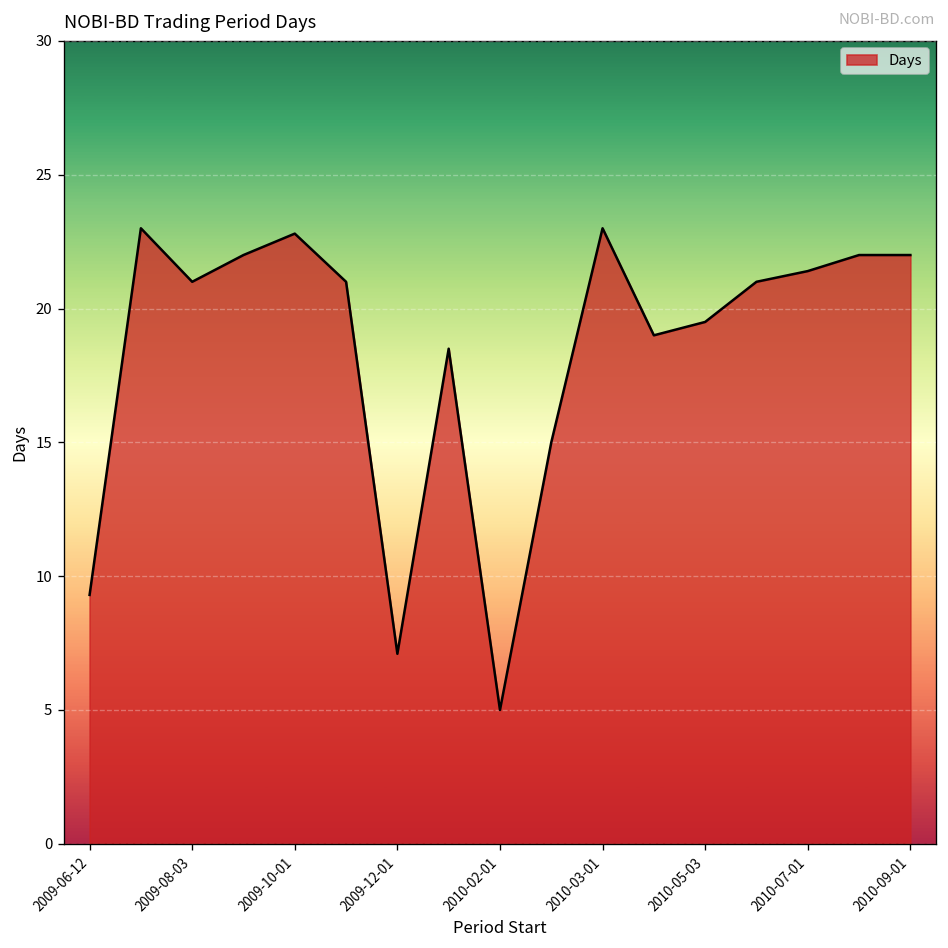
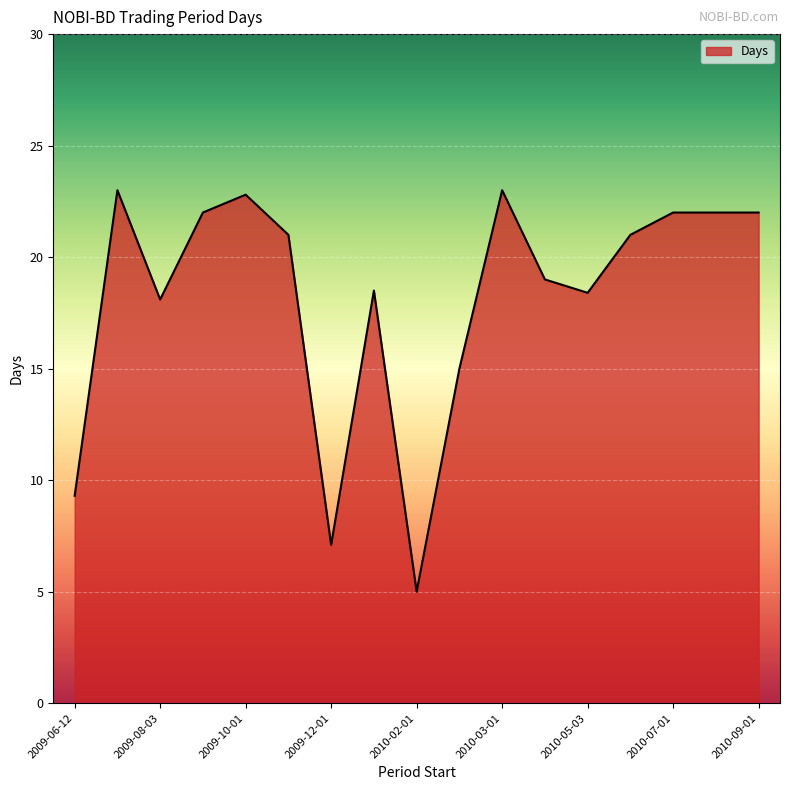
2009-08-03: 21.0 -> 18.1
2010-05-03: 19.5 -> 18.4
2010-07-01: 21.4 -> 22.0
